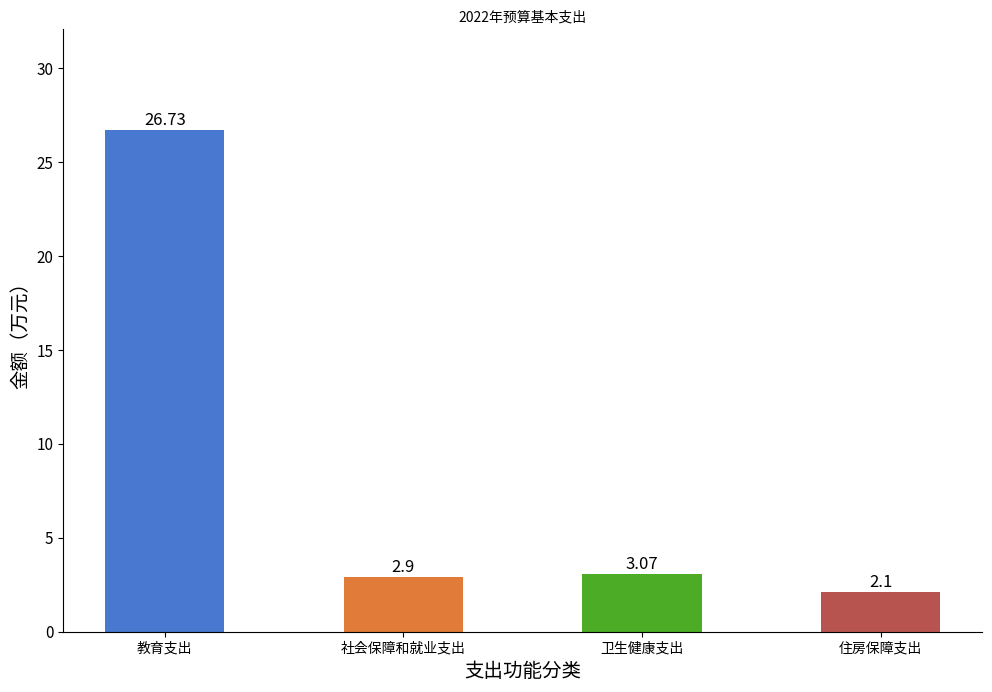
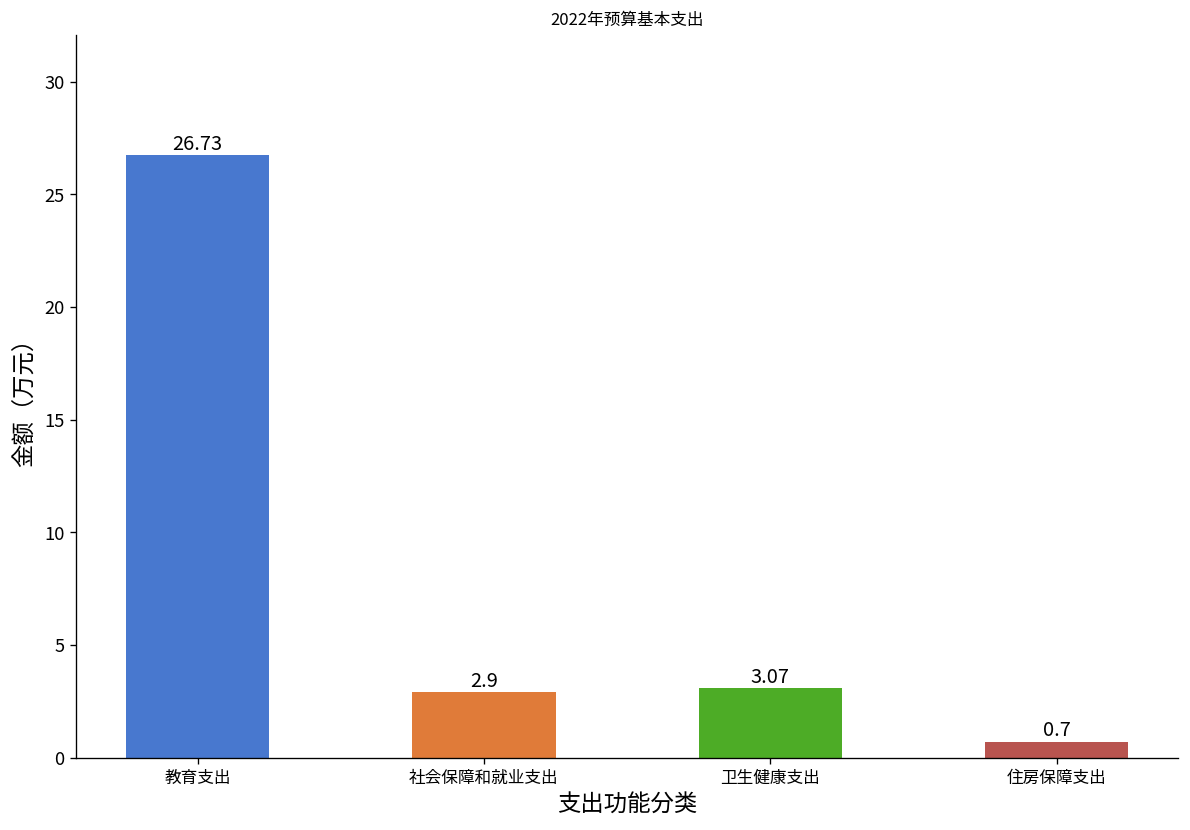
住房保障支出: 2.1 -> 0.7
